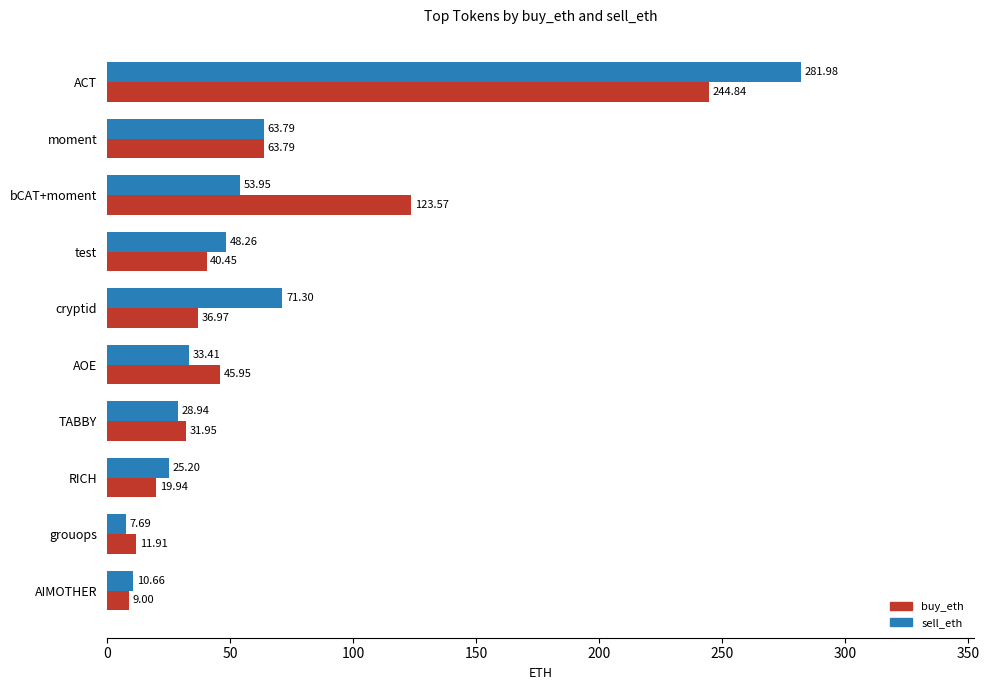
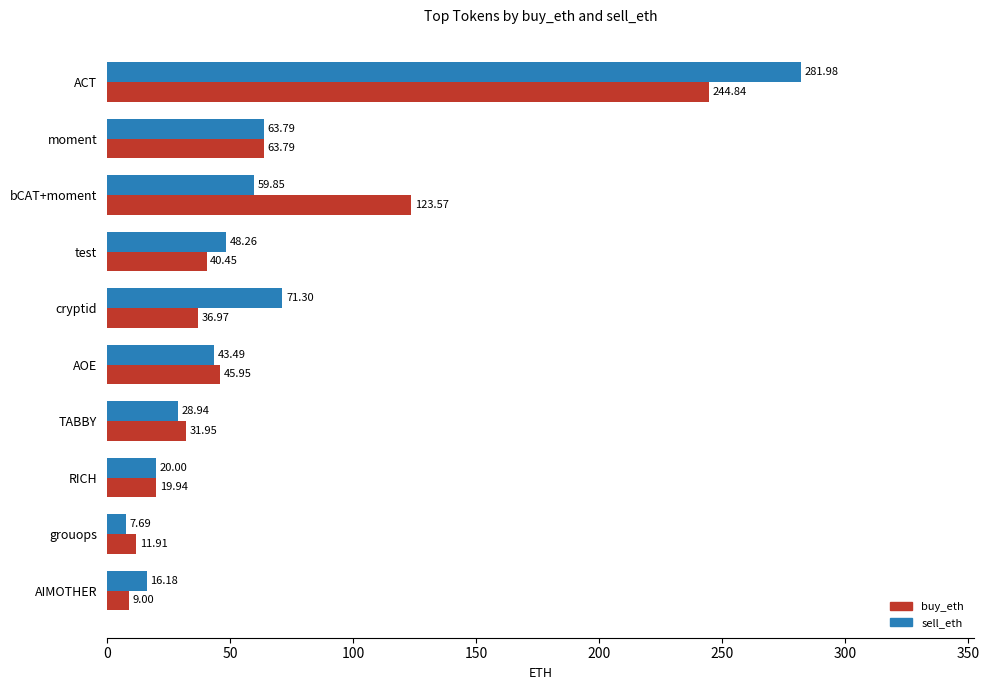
sell_eth, bCAT+moment: 53.95 -> 59.85
sell_eth, AOE: 33.41 -> 43.49
sell_eth, RICH: 25.20 -> 20.00
sell_eth, AIMOTHER: 10.66 -> 16.18
